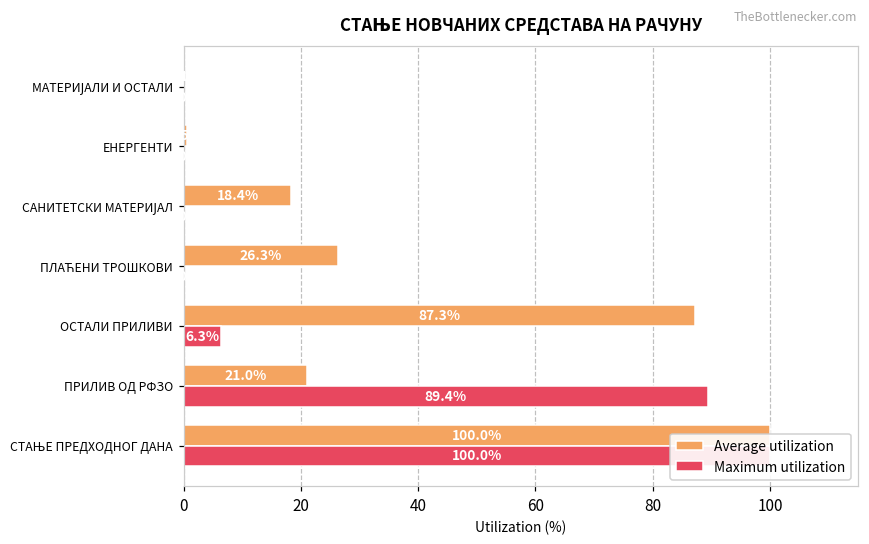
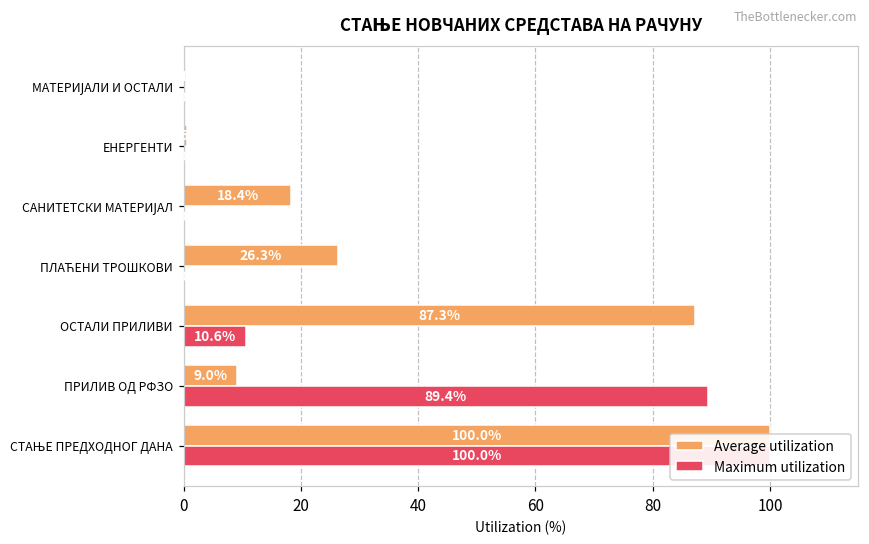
Maximum utilization, ОСТАЛИ ПРИЛИВИ: 6.3% -> 10.6%
Average utilization, ПРИЛИВ ОД РФЗО: 21.0% -> 9.0%
